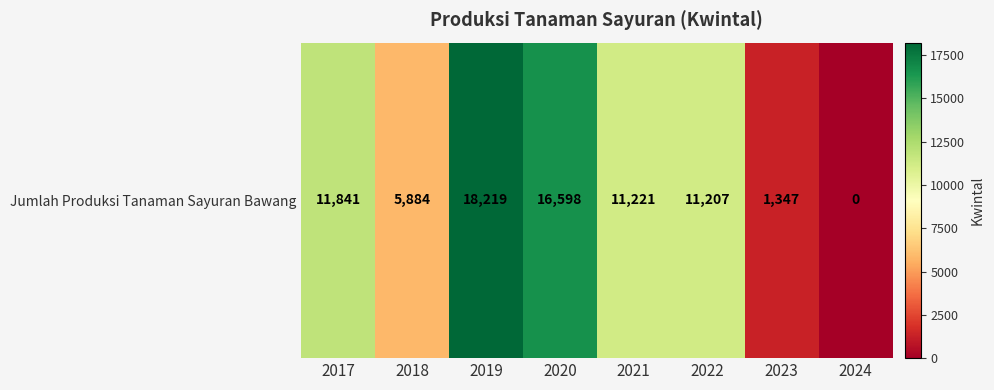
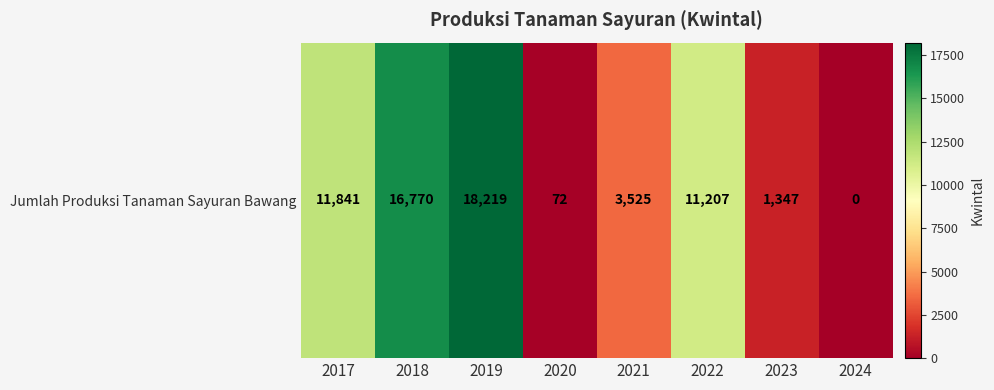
Jumlah Produksi Tanaman Sayuran Bawang, 2018: 5,884 -> 16,770
Jumlah Produksi Tanaman Sayuran Bawang, 2020: 16,598 -> 72
Jumlah Produksi Tanaman Sayuran Bawang, 2021: 11,221 -> 3,525
